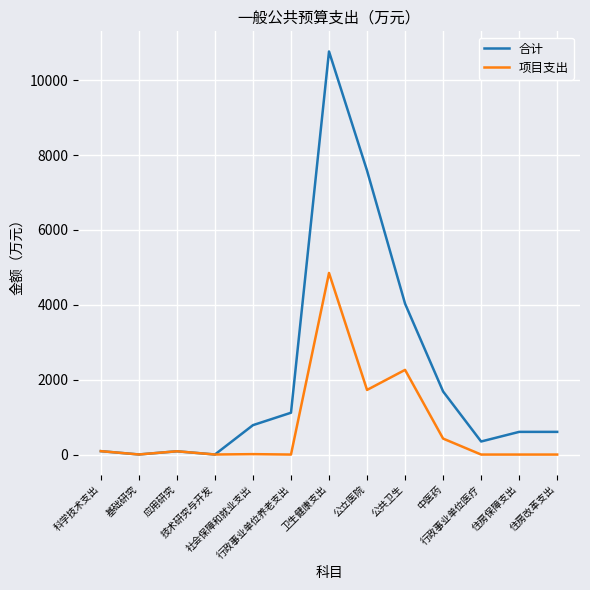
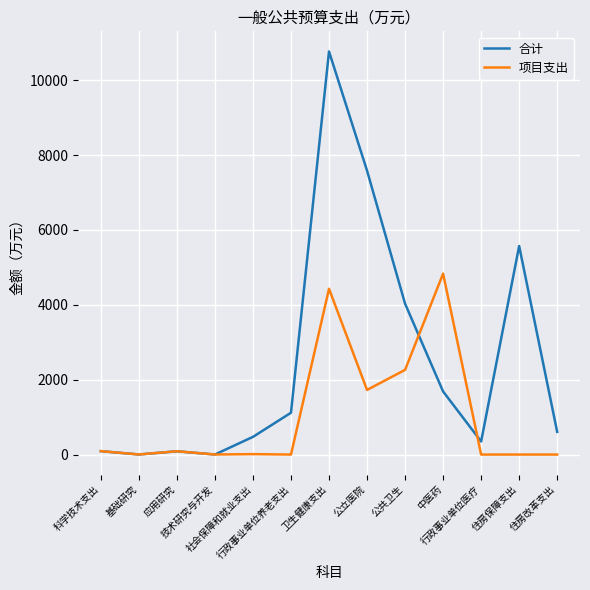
合计, 社会保障和就业支出: 800 -> 500
项目支出, 卫生健康支出: 4900 -> 4400
项目支出, 中医药: 400 -> 4800
合计, 住房保障支出: 600 -> 5600
